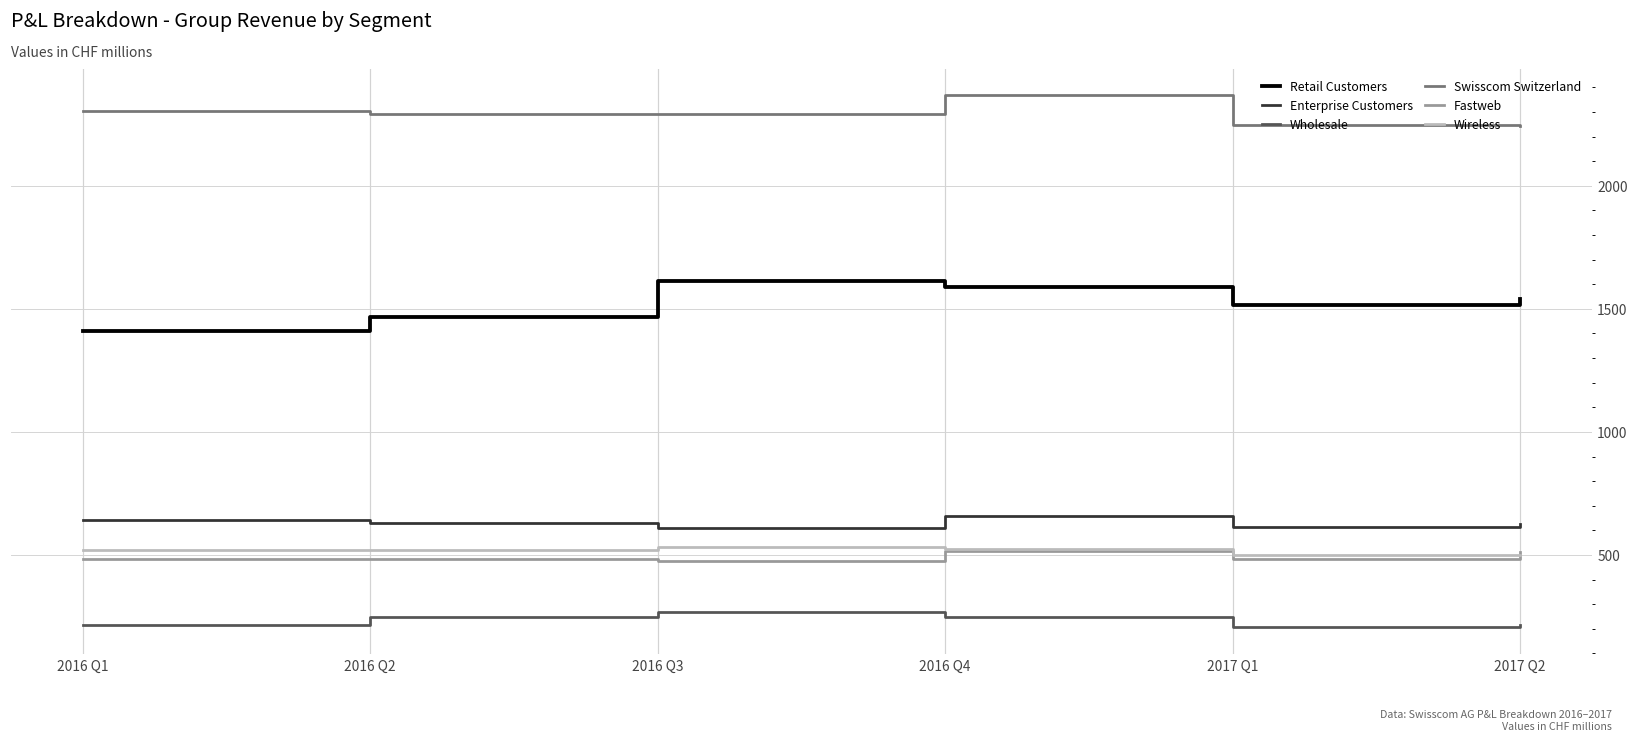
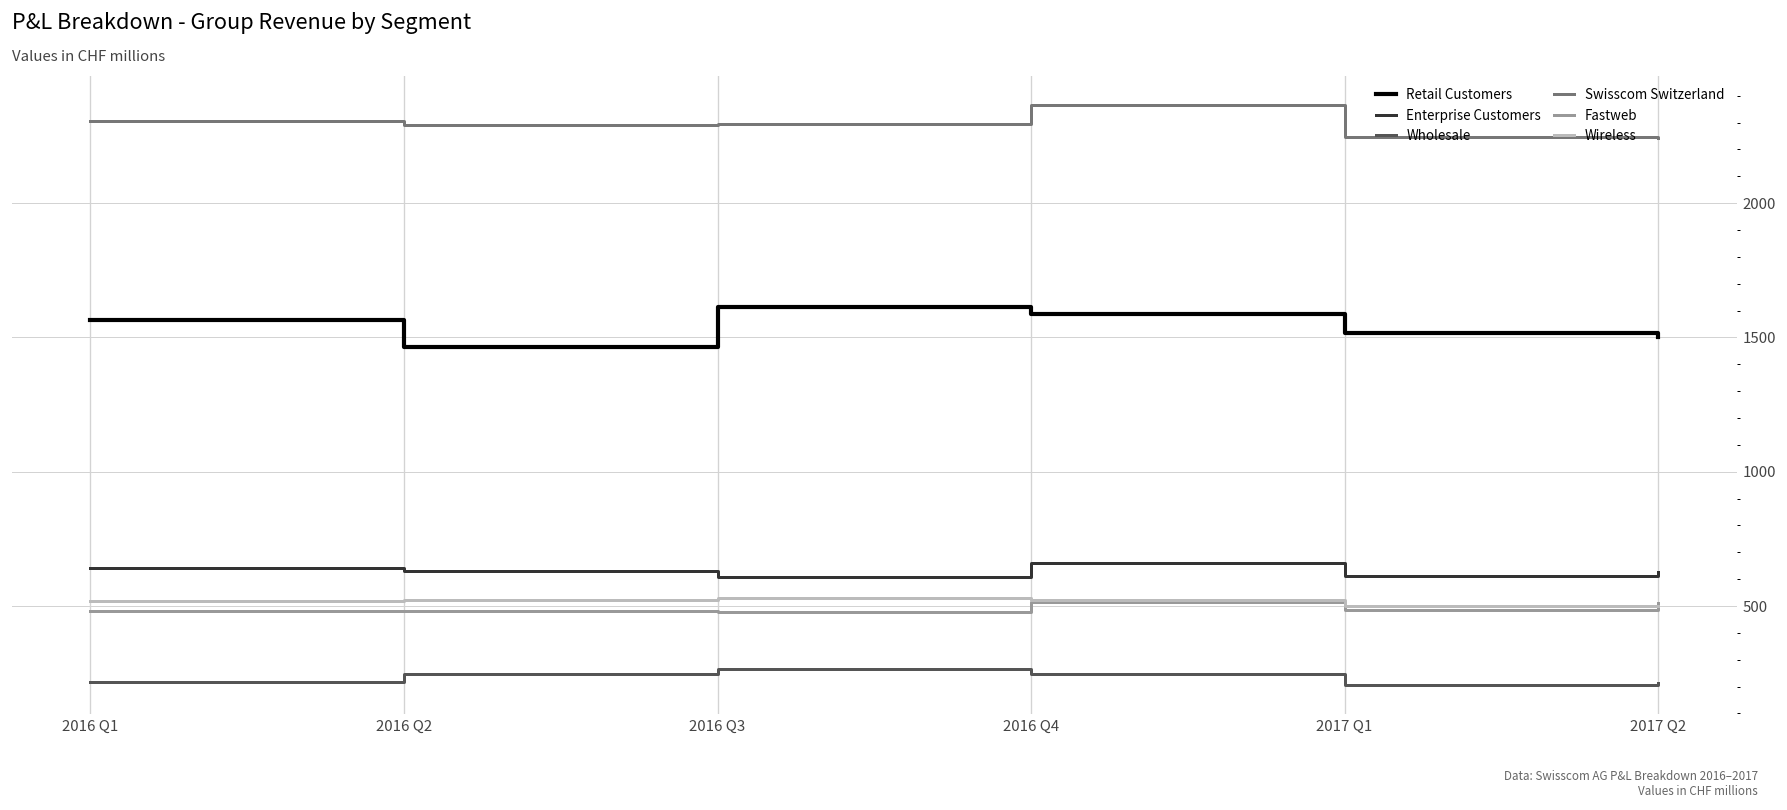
Retail Customers, 2016 Q1: 1410 -> 1570
Retail Customers, 2017 Q2: 1540 -> 1500
